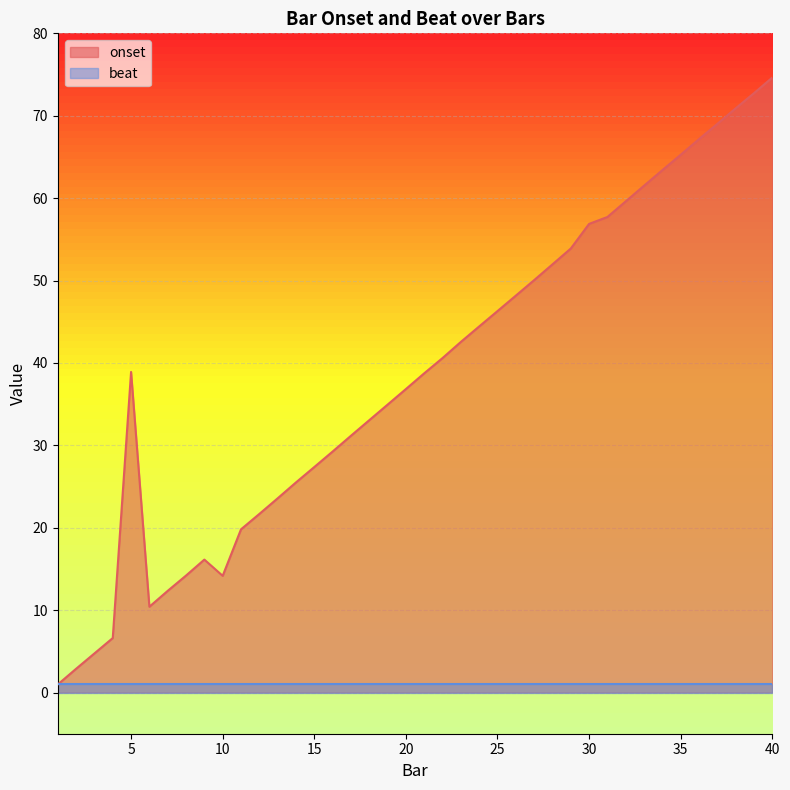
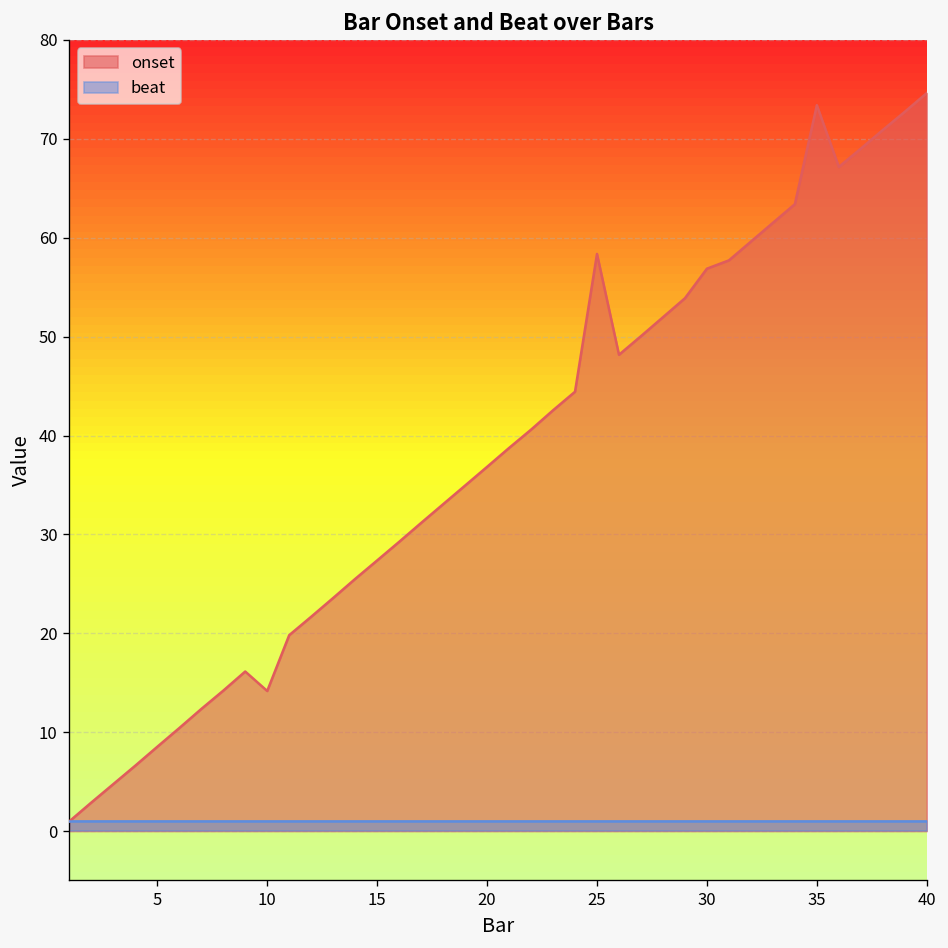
onset, 5: 39 -> 9
onset, 25: 46 -> 58
onset, 35: 65 -> 73
